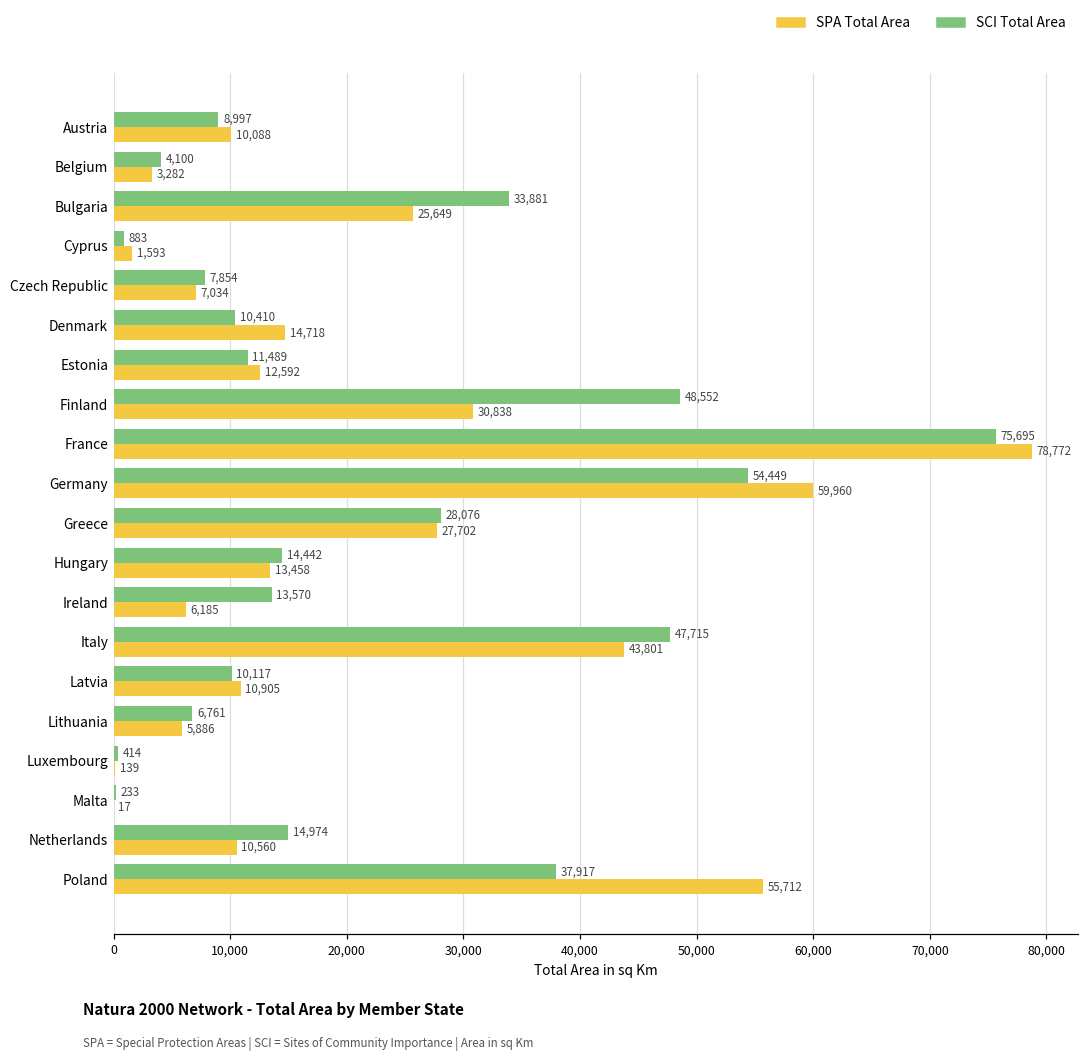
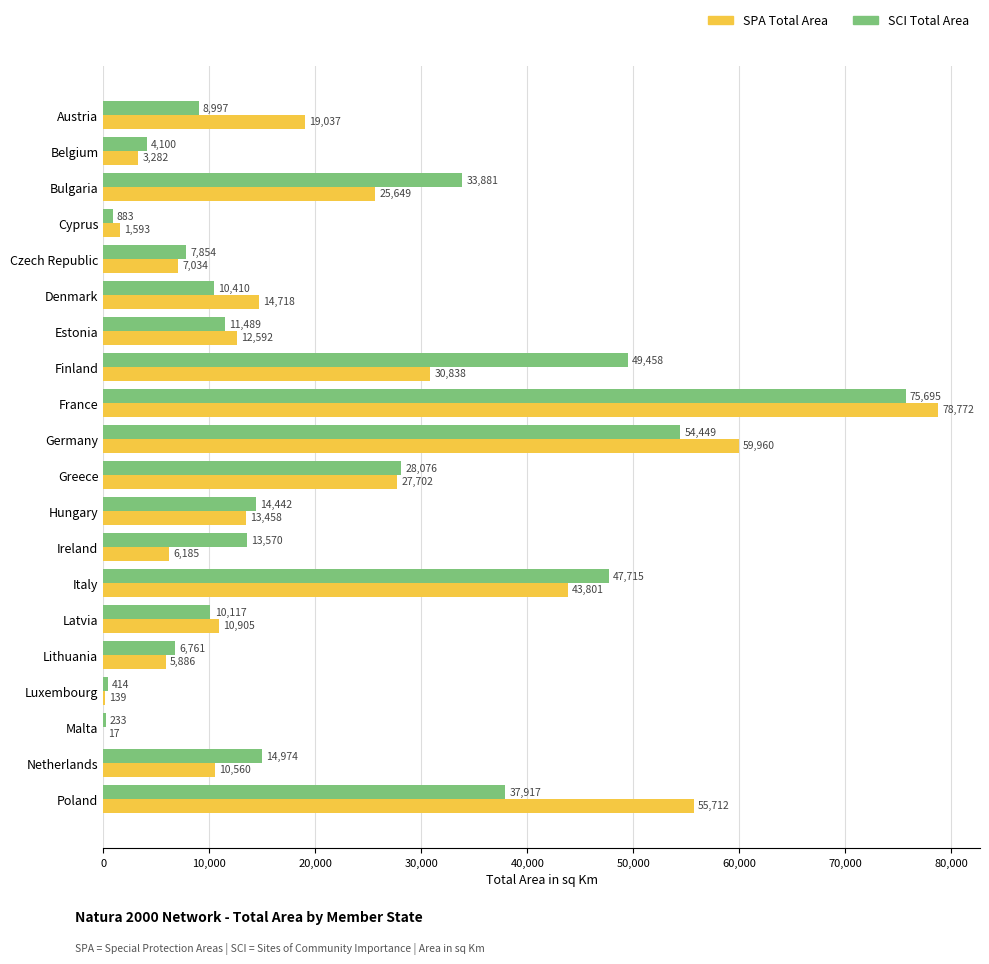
SPA Total Area, Austria: 10,088 -> 19,037
SCI Total Area, Finland: 48,552 -> 49,458
